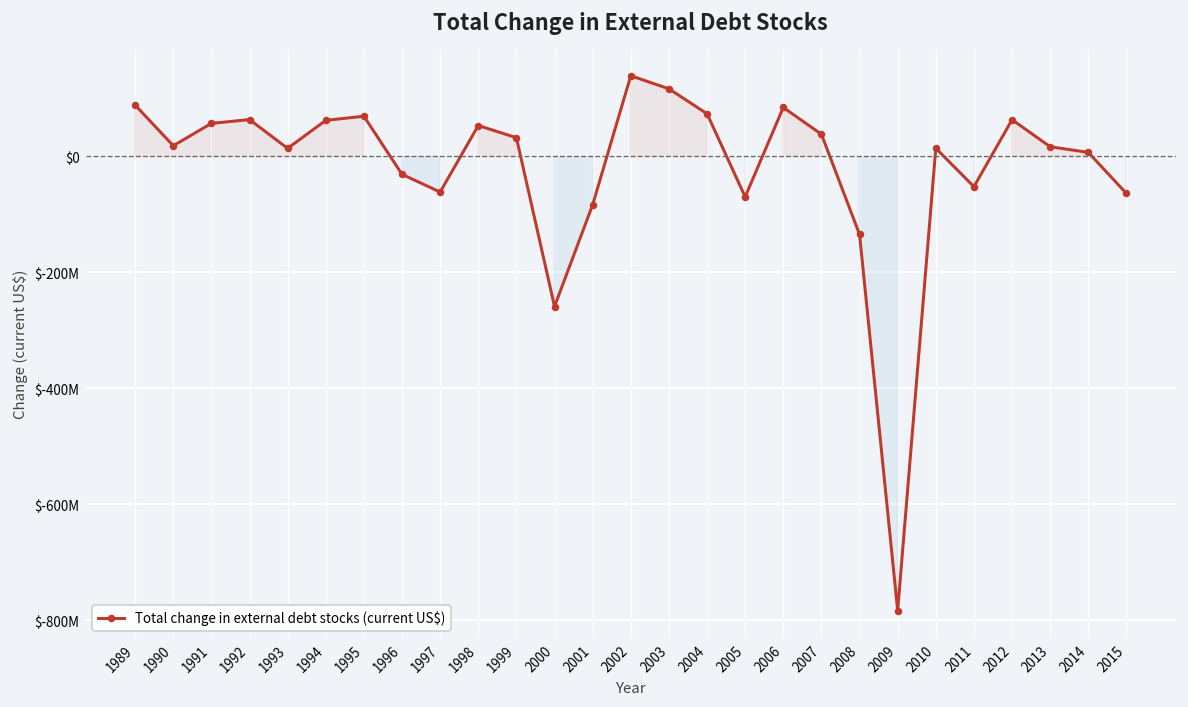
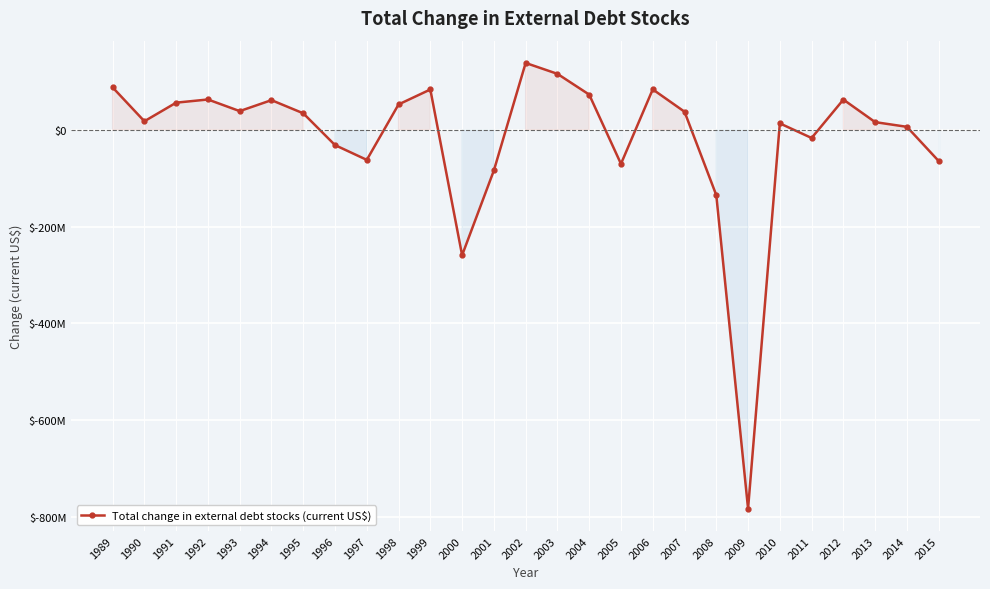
1993: $10000000 -> $40000000
1995: $70000000 -> $30000000
1999: $30000000 -> $80000000
2011: $-50000000 -> $-20000000
